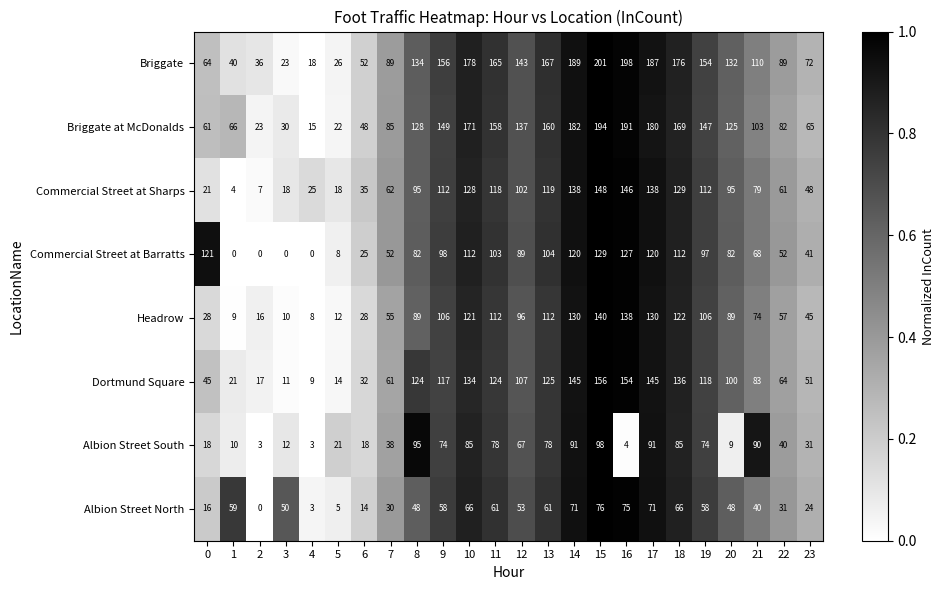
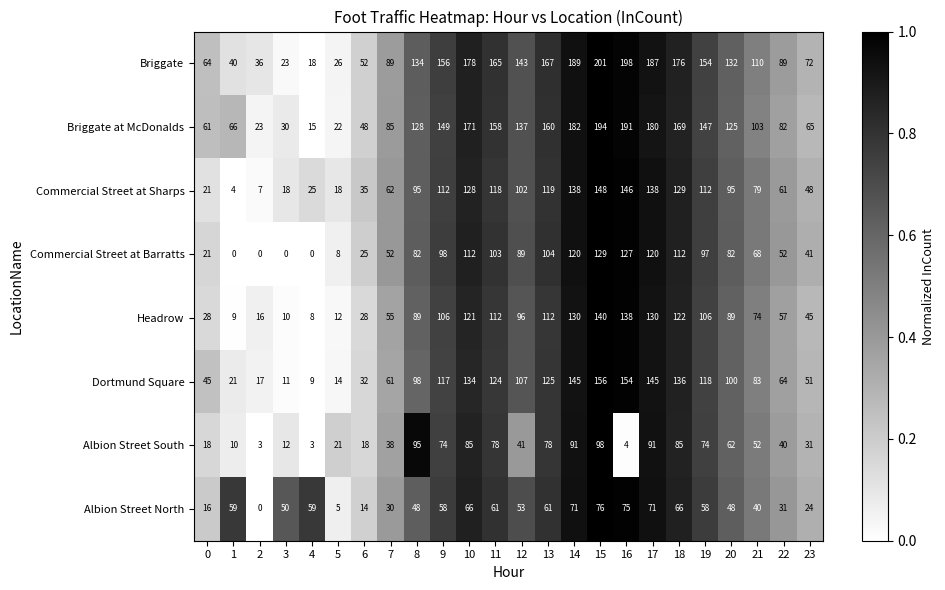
Commercial Street at Barratts, 0: 121 -> 21
Dortmund Square, 8: 124 -> 98
Albion Street South, 12: 67 -> 41
Albion Street South, 20: 9 -> 62
Albion Street South, 21: 90 -> 52
Albion Street North, 4: 3 -> 59
